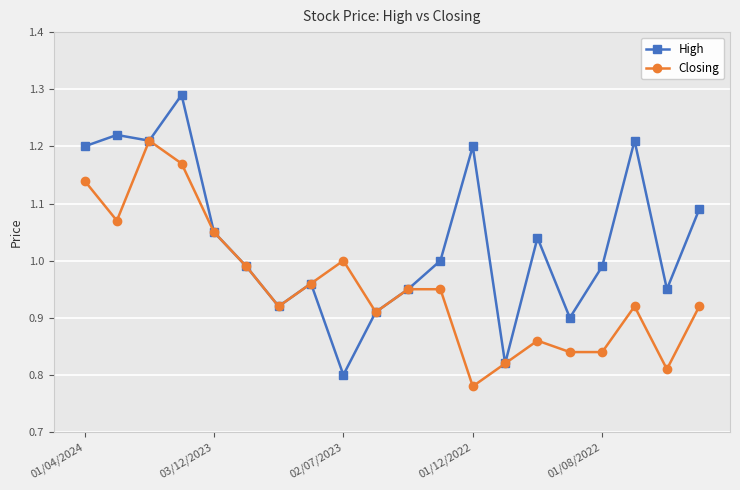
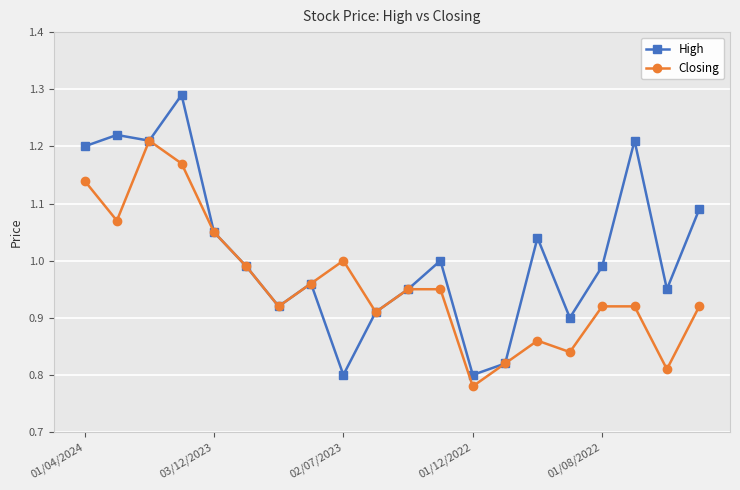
High, 01/12/2022: 1.2 -> 0.8
Closing, 01/08/2022: 0.84 -> 0.92
